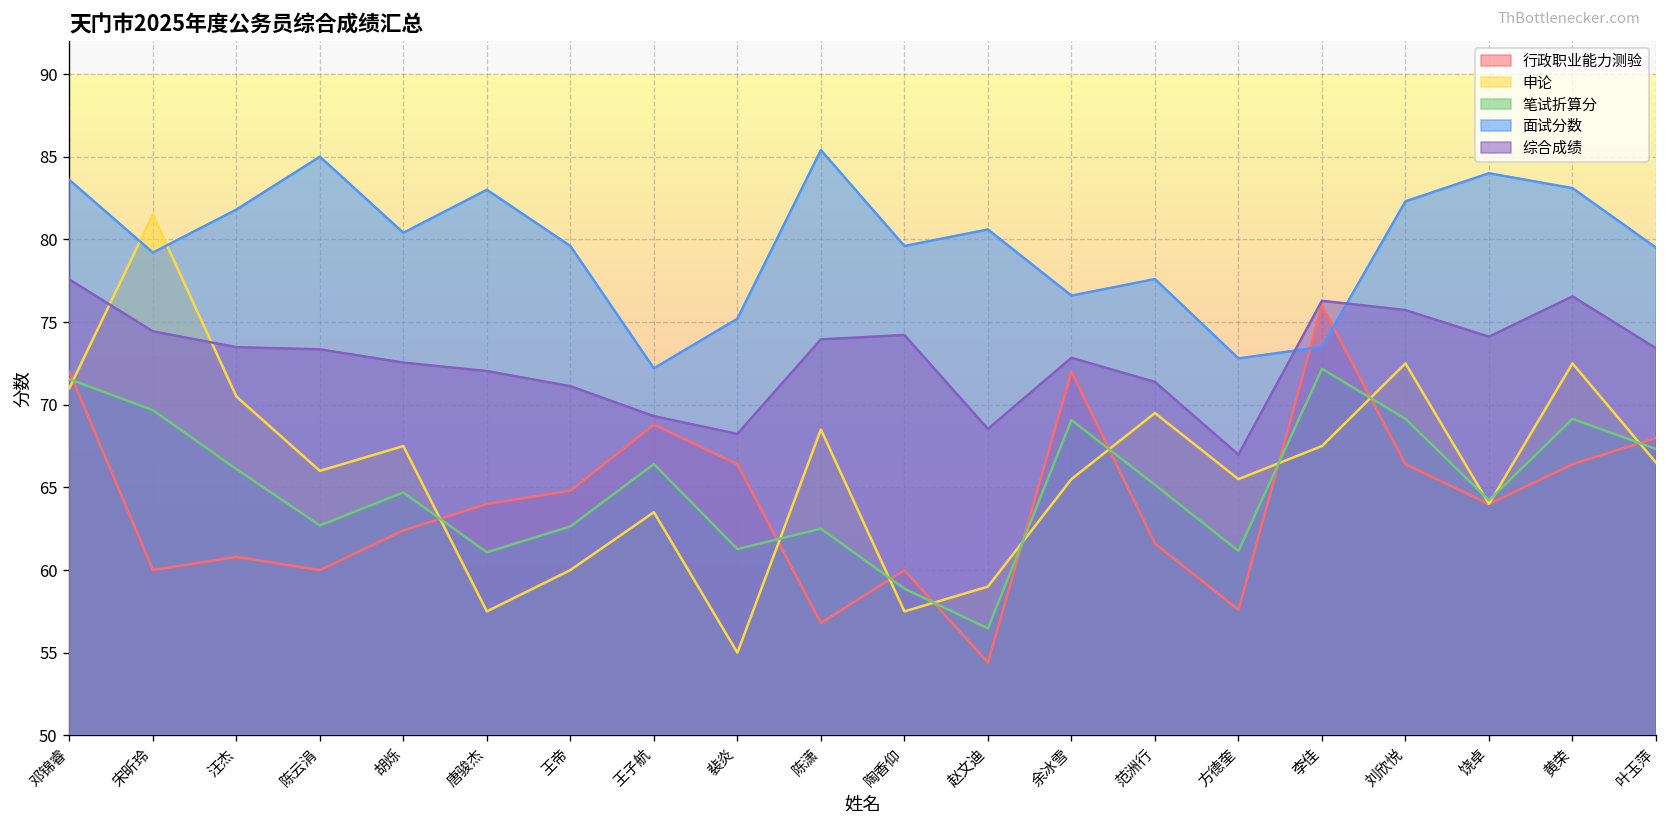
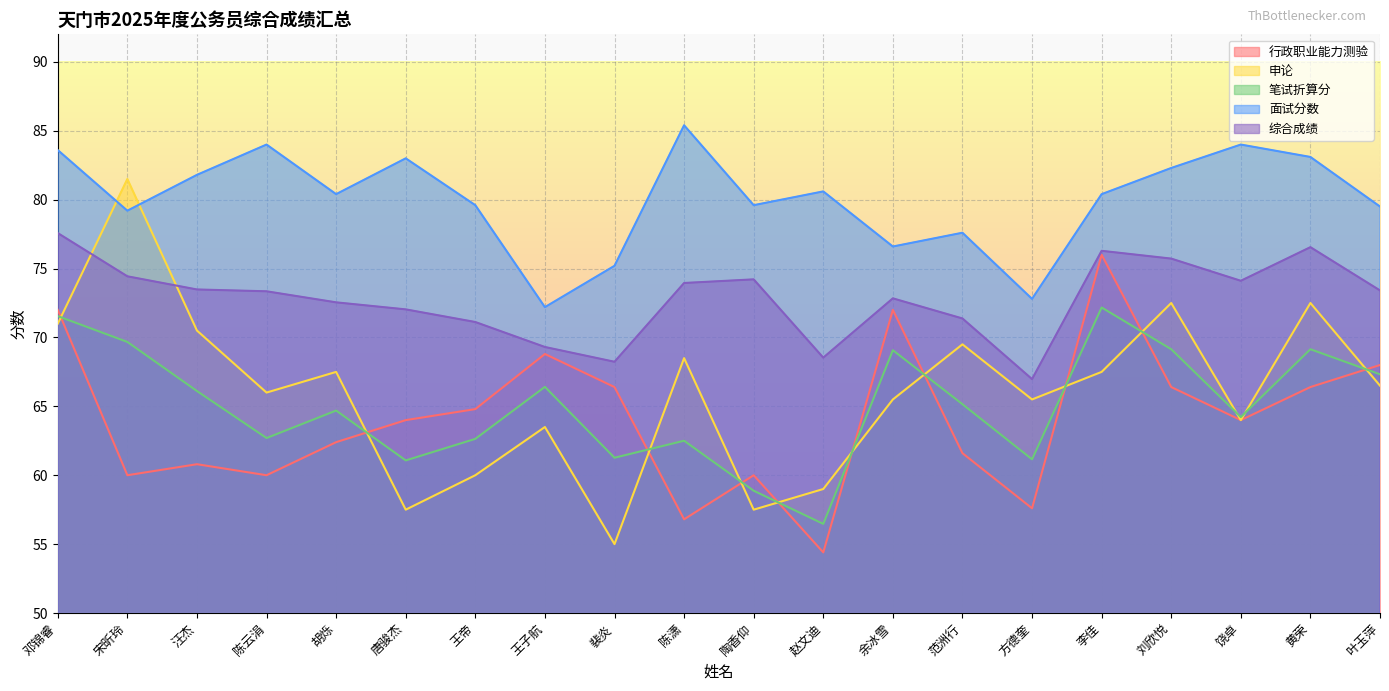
面试分数, 陈云涓: 85 -> 84
面试分数, 李佳: 73.5 -> 80.4
